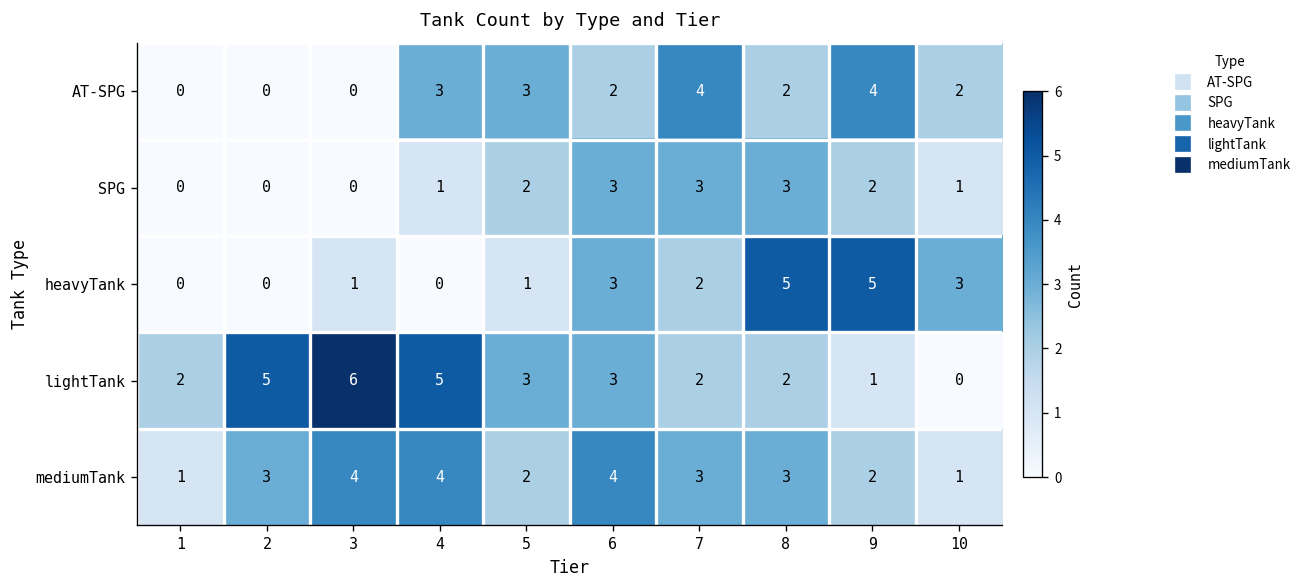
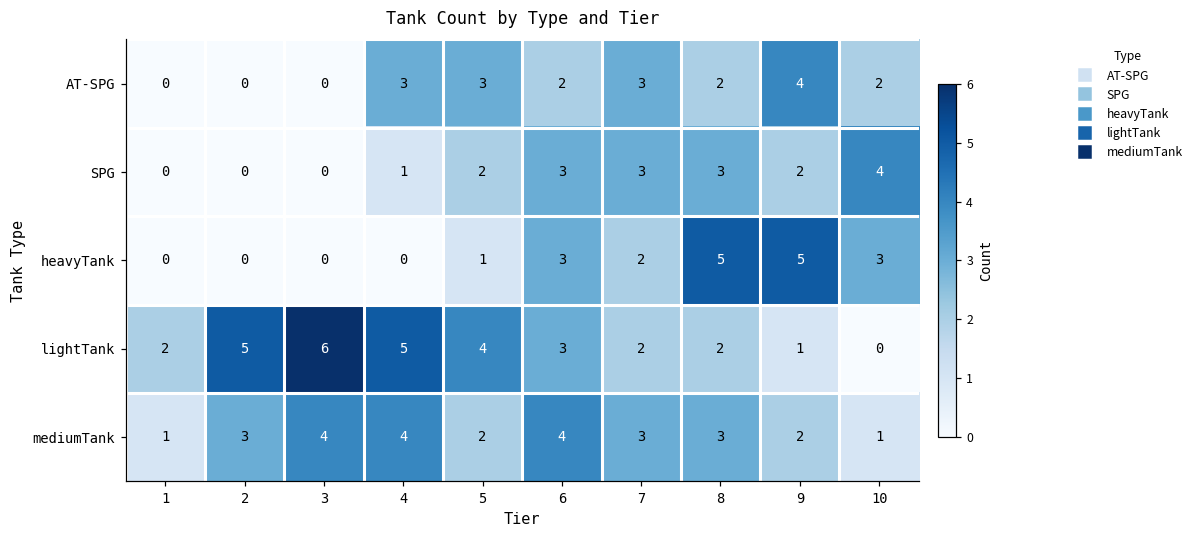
AT-SPG, 7: 4 -> 3
SPG, 10: 1 -> 4
heavyTank, 3: 1 -> 0
lightTank, 5: 3 -> 4
